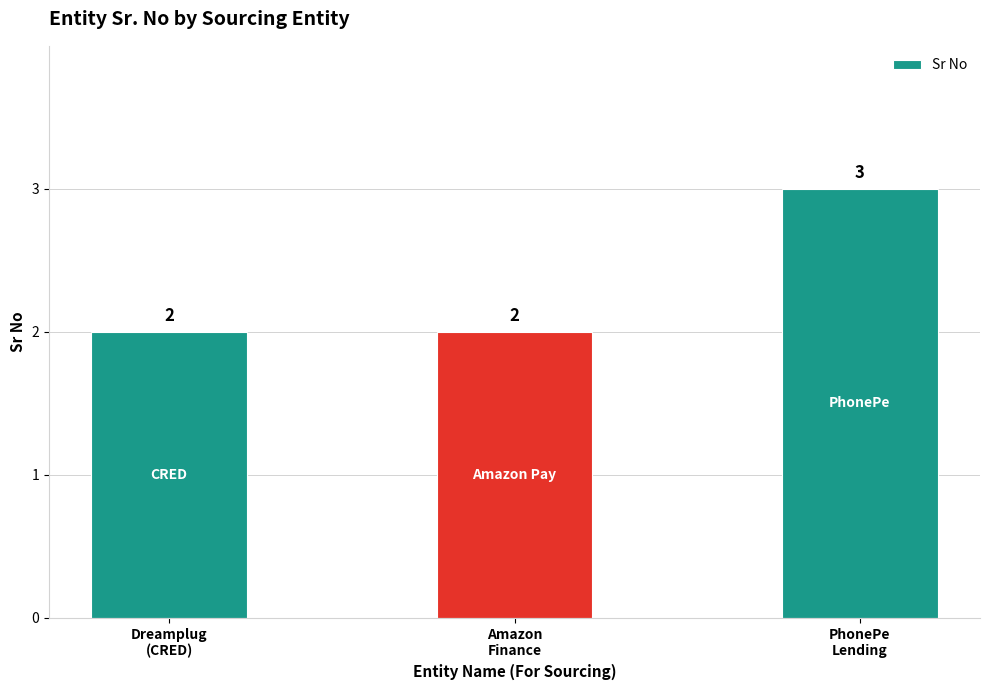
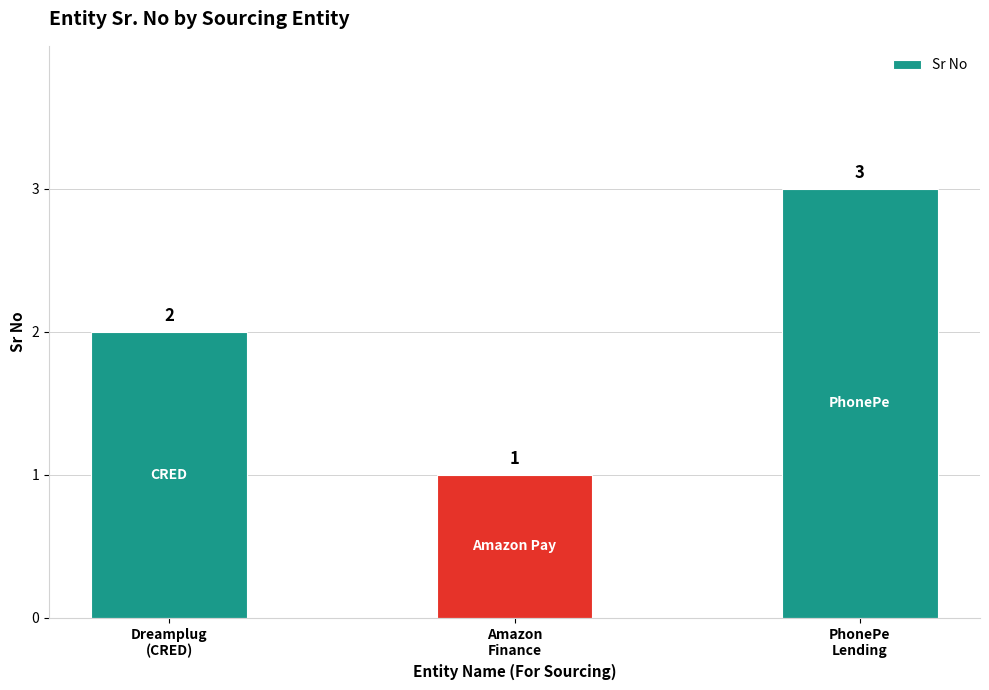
Amazon Finance: 2 -> 1
